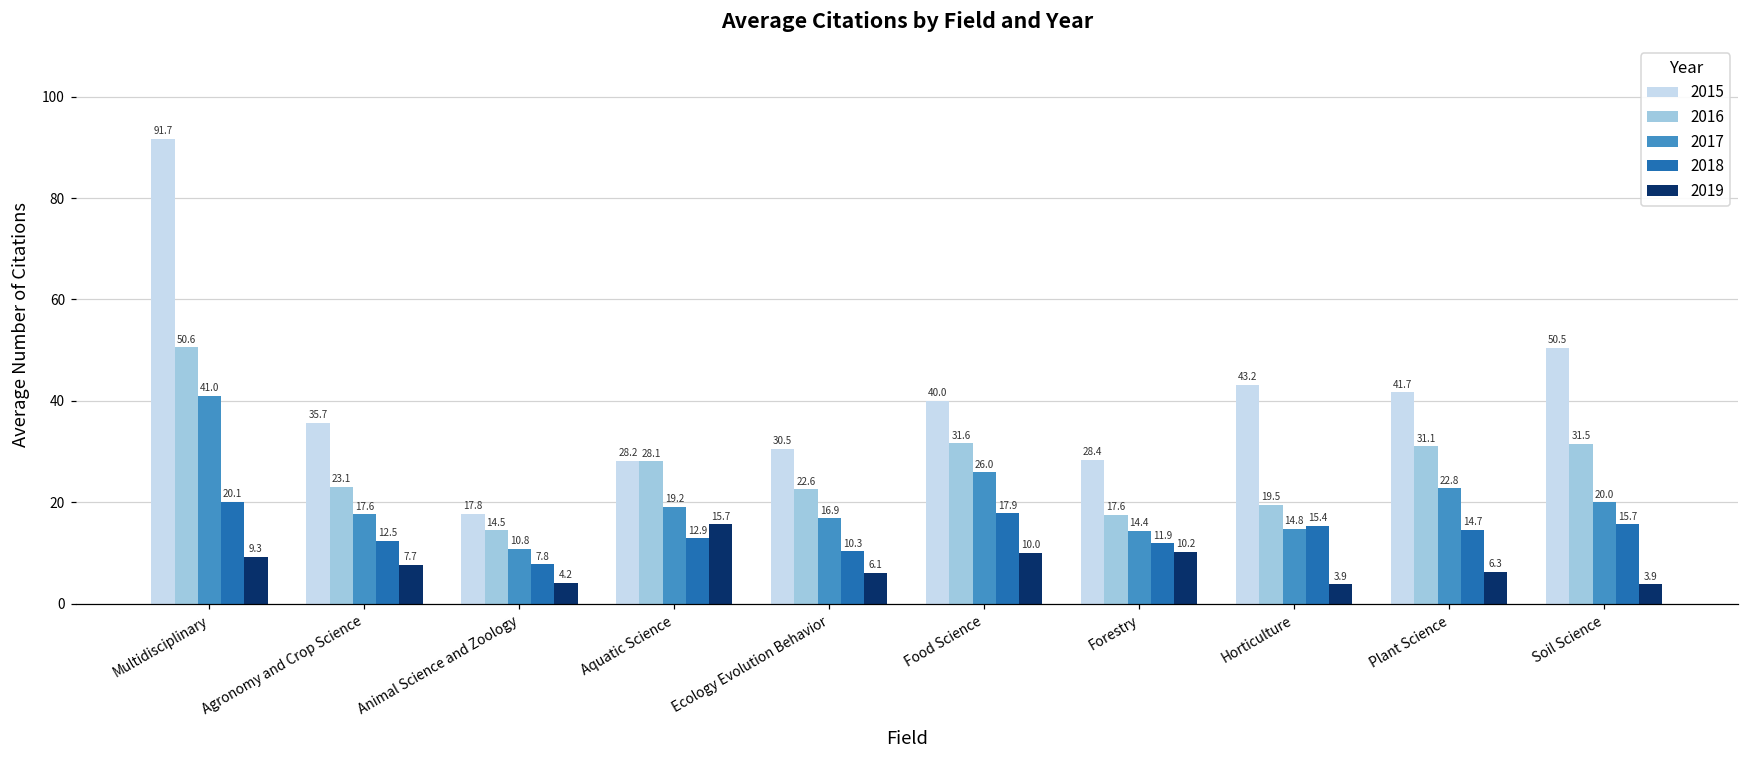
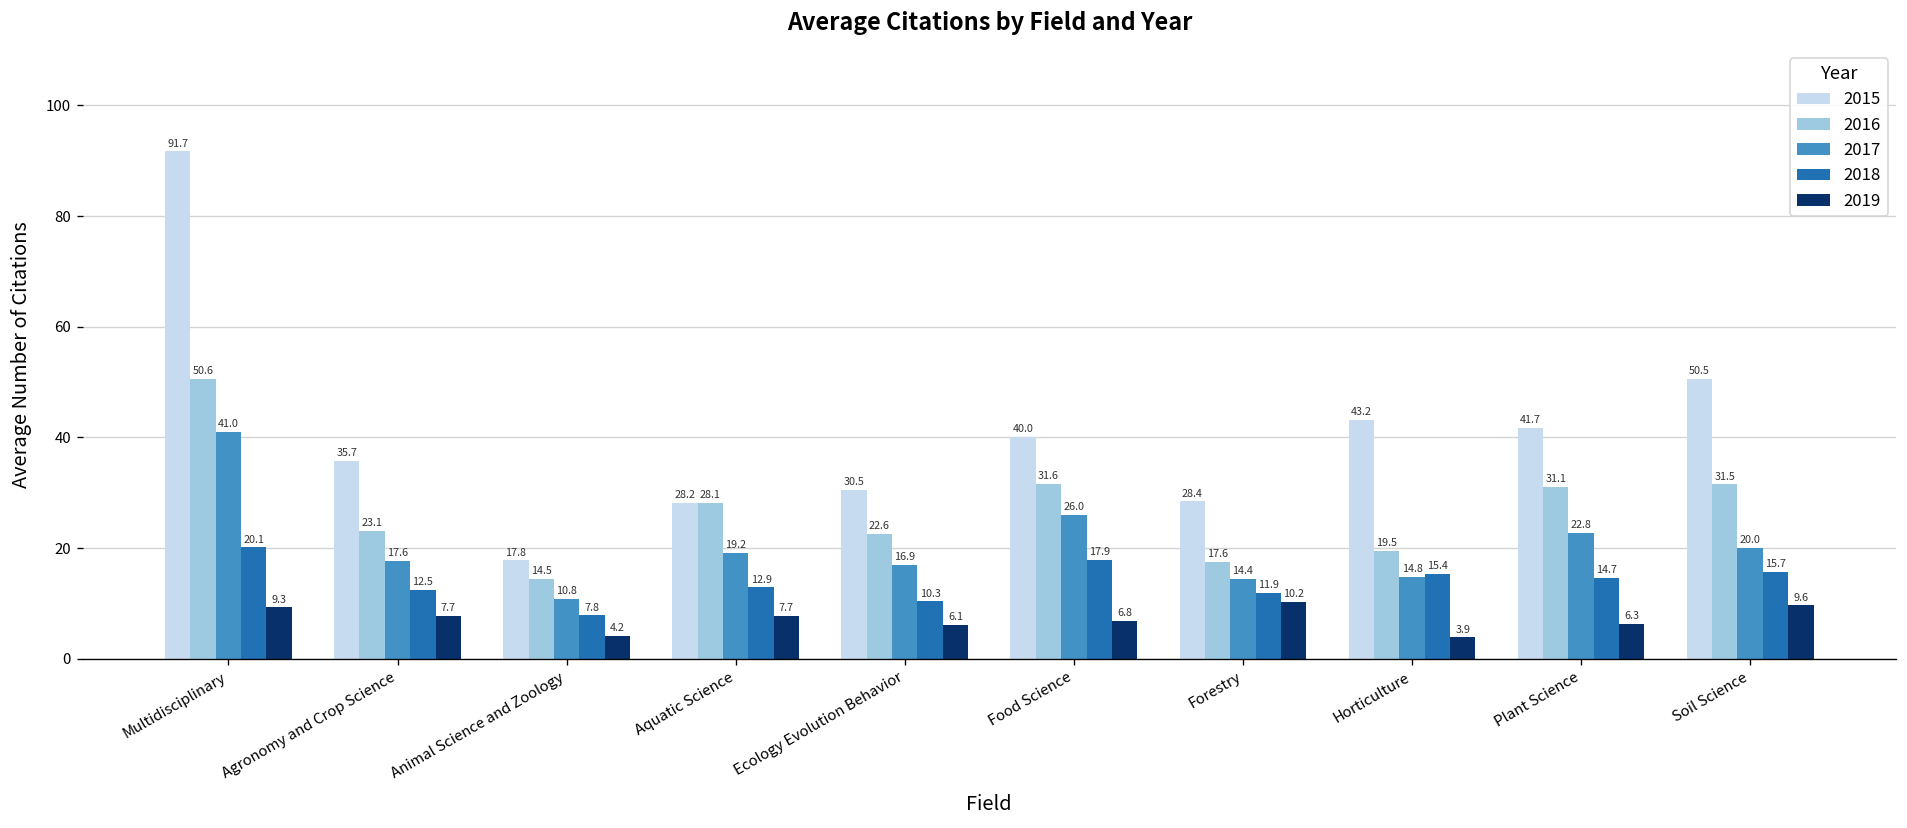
2019, Aquatic Science: 15.7 -> 7.7
2019, Food Science: 10.0 -> 6.8
2019, Soil Science: 3.9 -> 9.6
